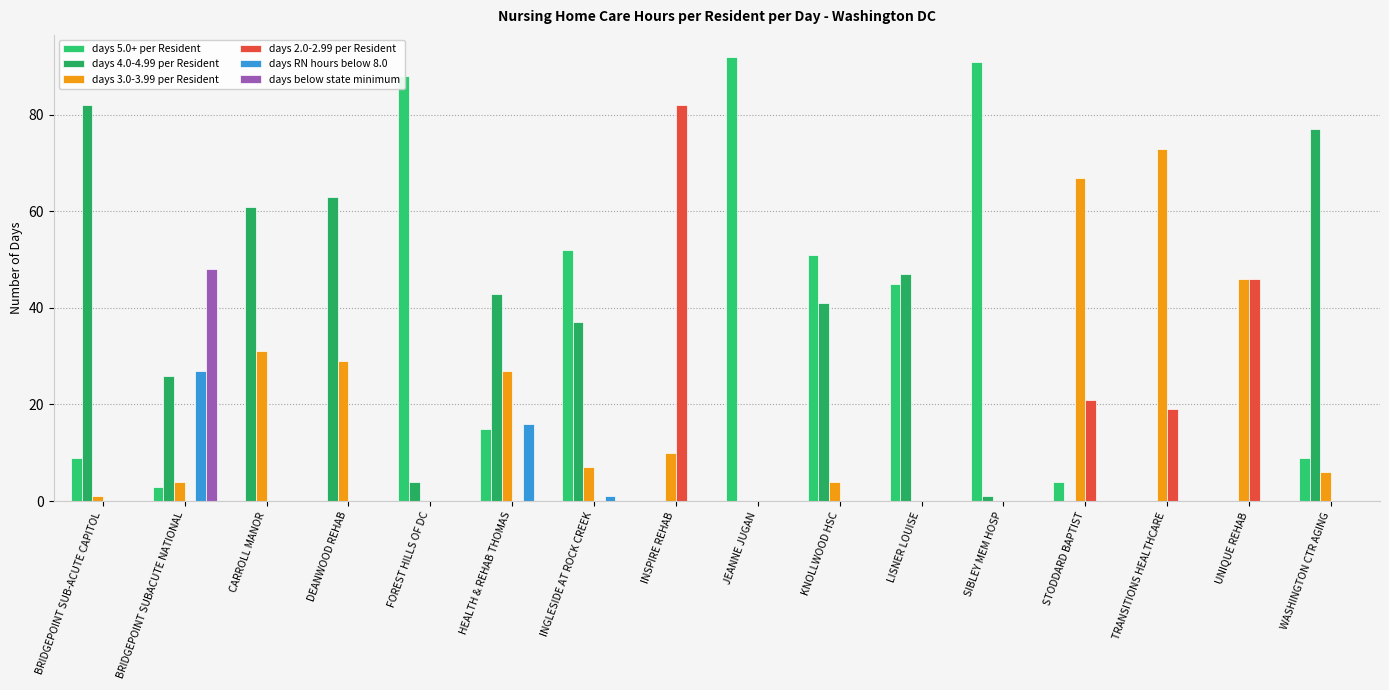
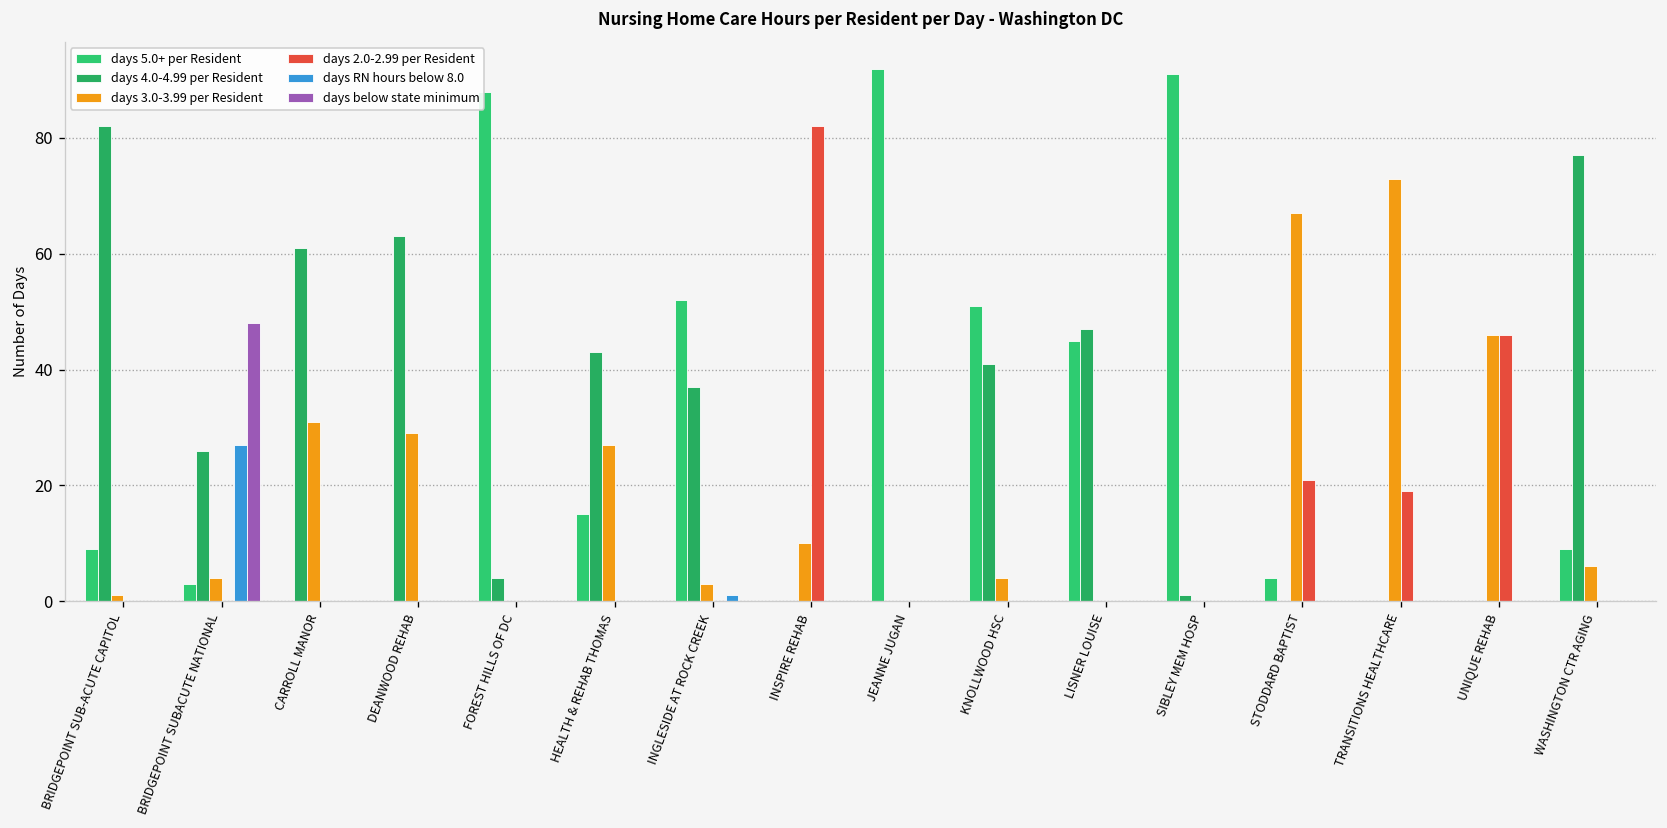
days RN hours below 8.0, HEALTH & REHAB THOMAS: 16 -> 0
days 3.0-3.99 per Resident, INGLESIDE AT ROCK CREEK: 7 -> 3
